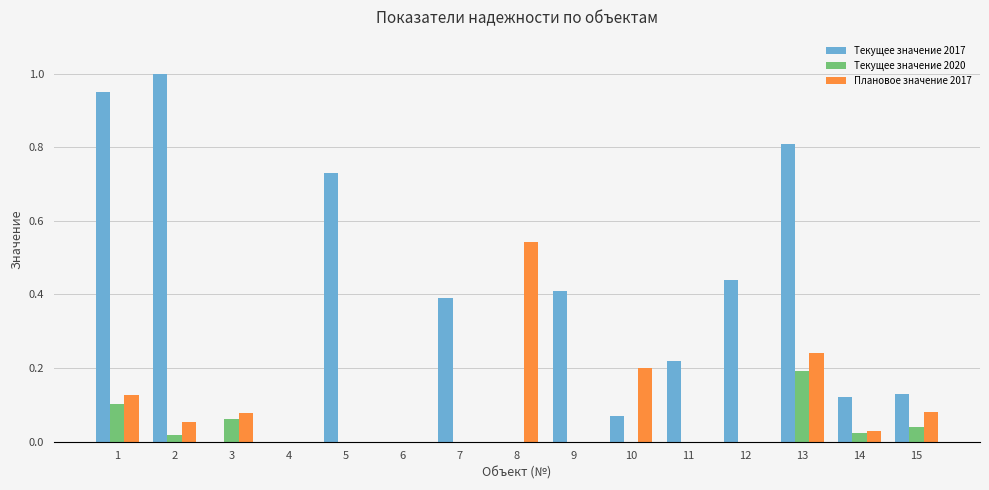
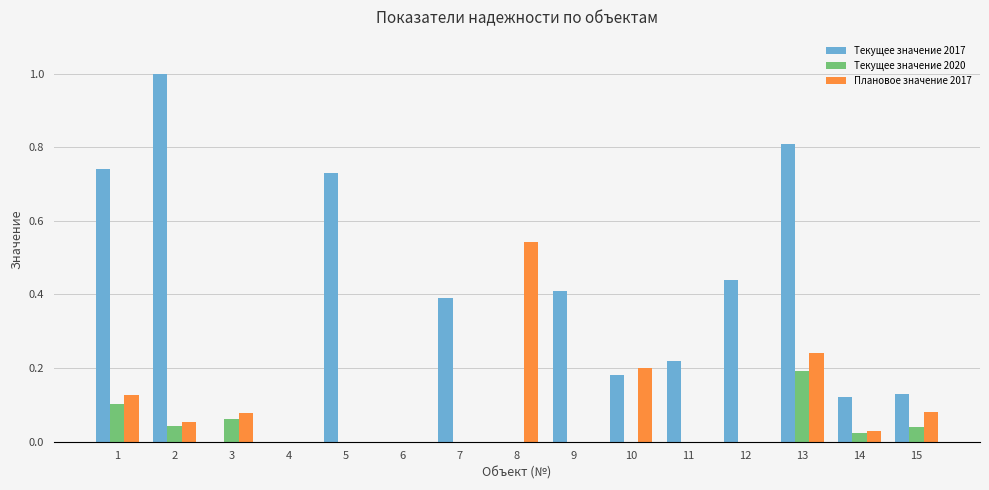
Текущее значение 2017, 1: 0.95 -> 0.74
Текущее значение 2020, 2: 0.02 -> 0.04
Текущее значение 2017, 10: 0.07 -> 0.18
